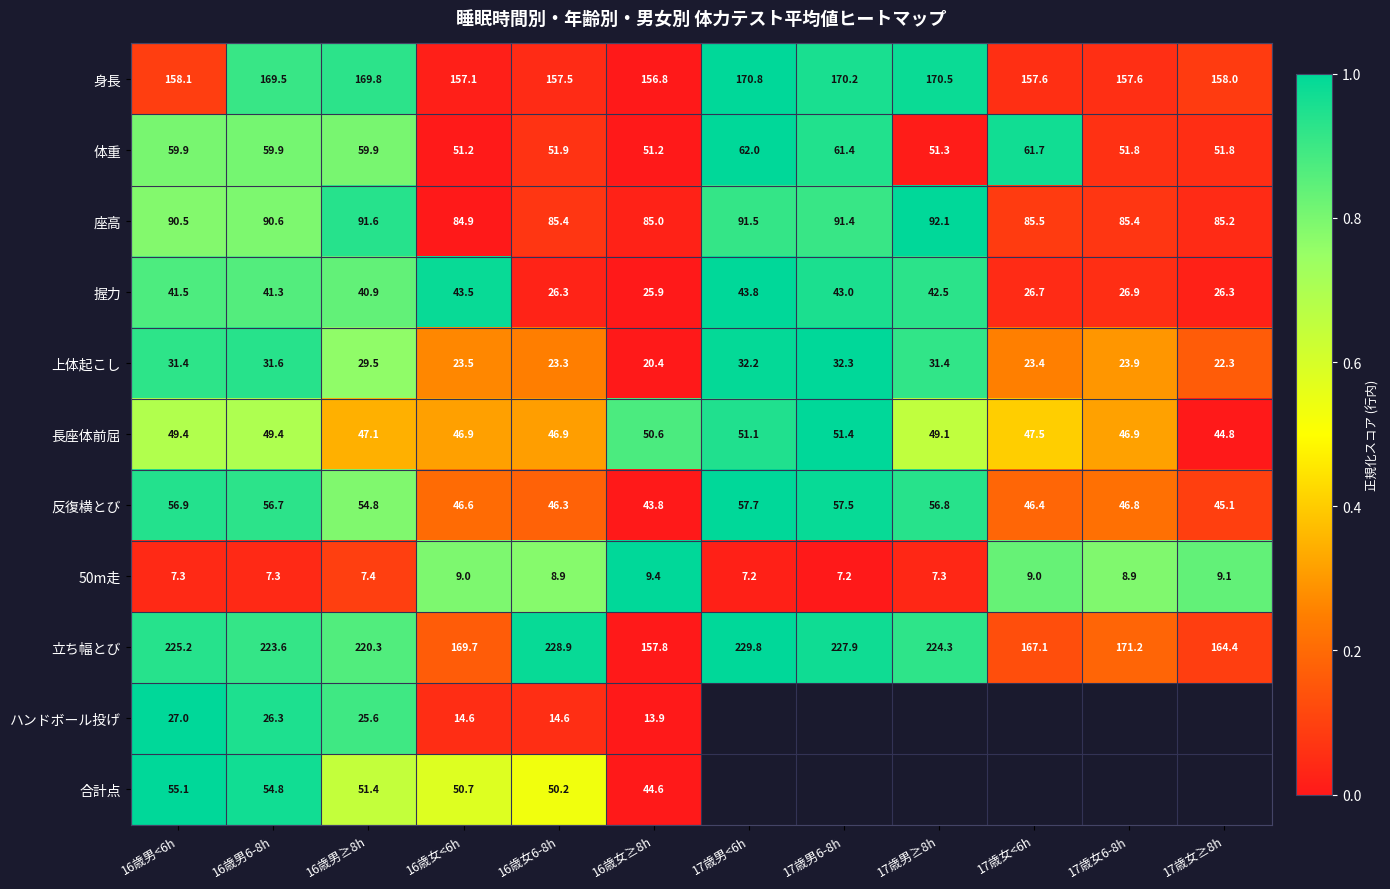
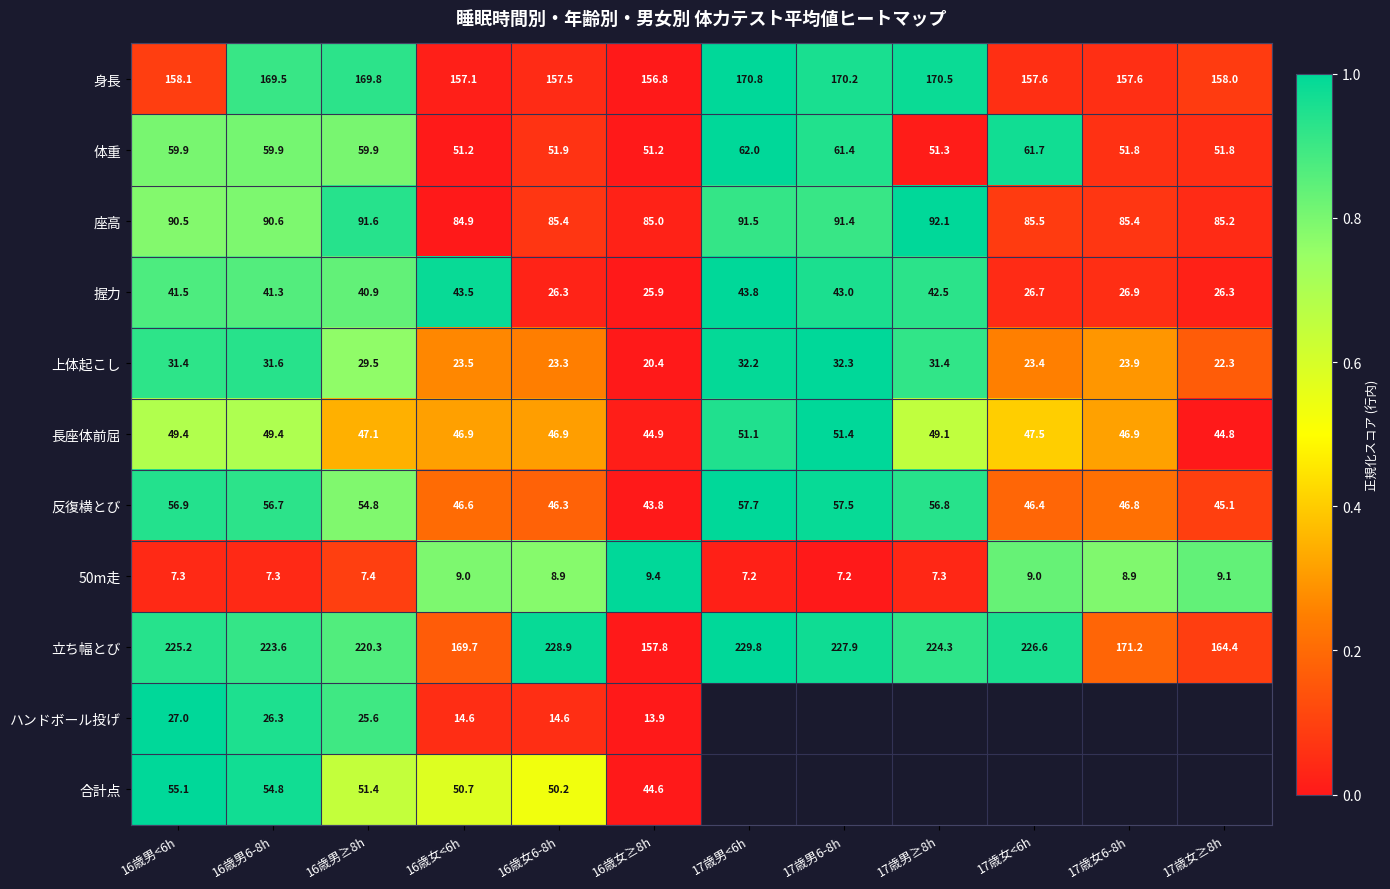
長座体前屈, 16歳女≥8h: 50.6 -> 44.9
立ち幅とび, 17歳女<6h: 167.1 -> 226.6
